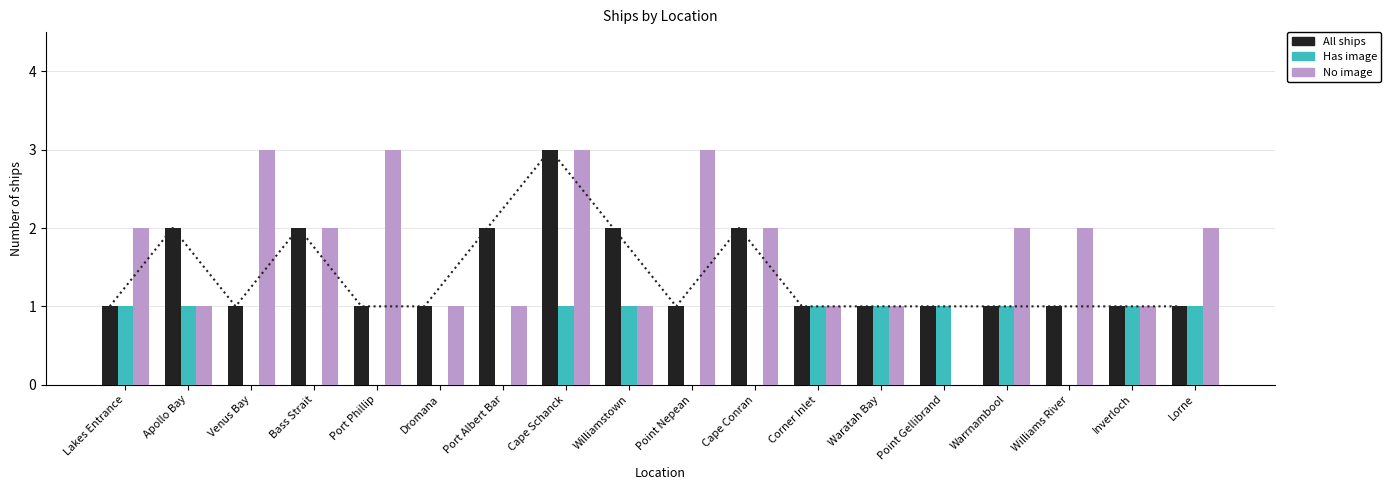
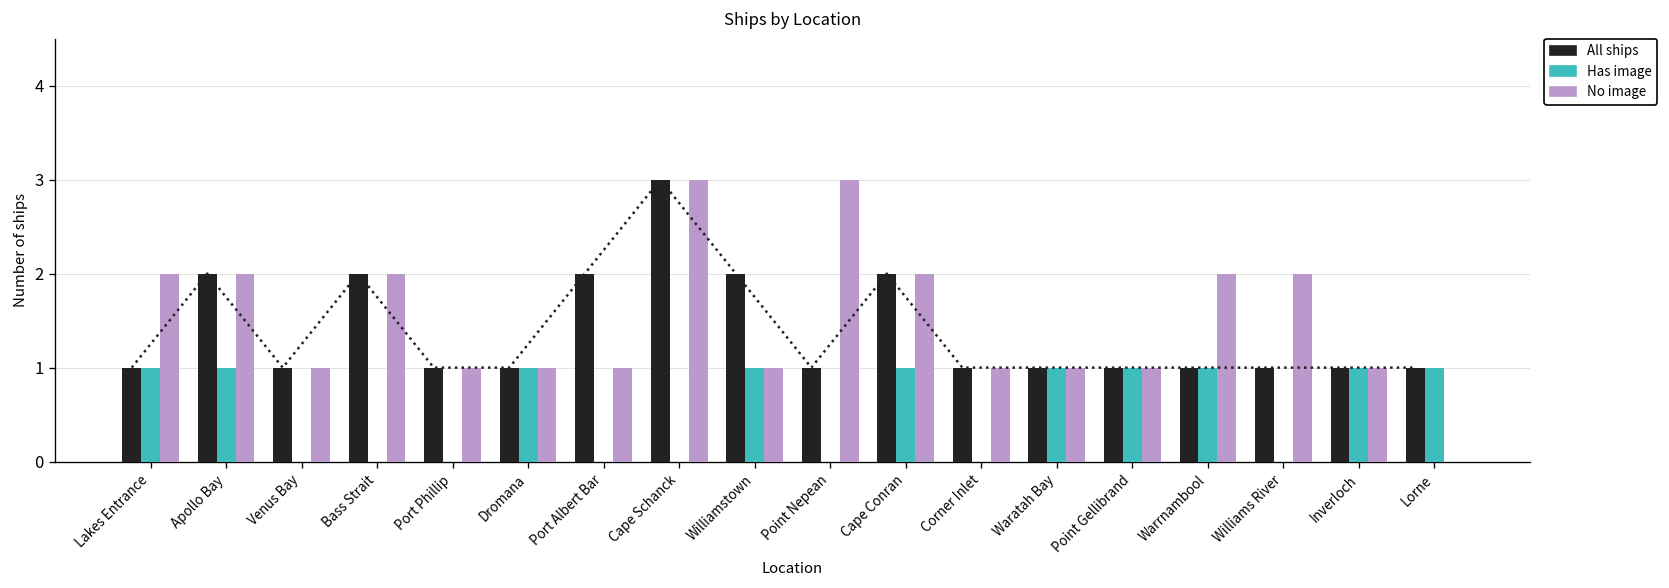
No image, Apollo Bay: 1 -> 2
No image, Venus Bay: 3 -> 1
No image, Port Phillip: 3 -> 1
Has image, Dromana: 0 -> 1
Has image, Cape Schanck: 1 -> 0
Has image, Cape Conran: 0 -> 1
Has image, Corner Inlet: 1 -> 0
No image, Point Gellibrand: 0 -> 1
No image, Lorne: 2 -> 0
